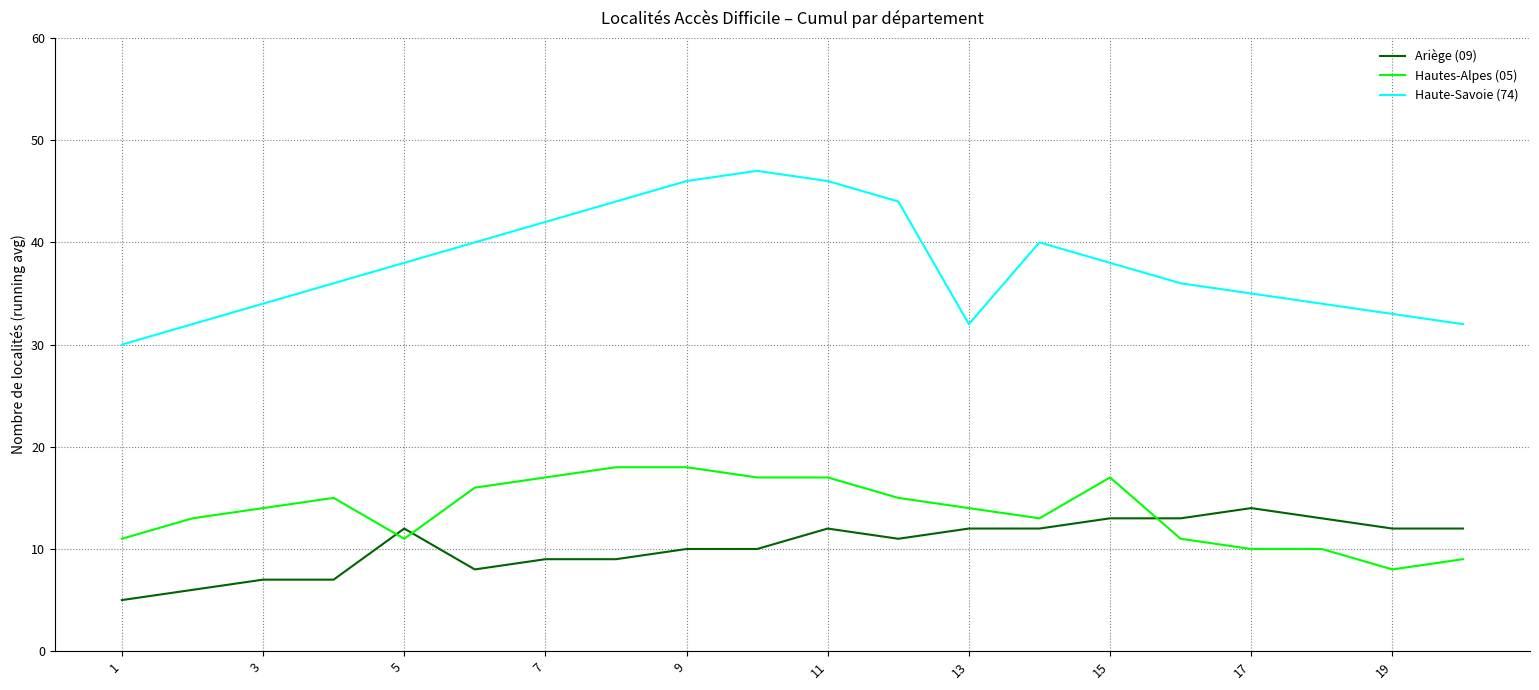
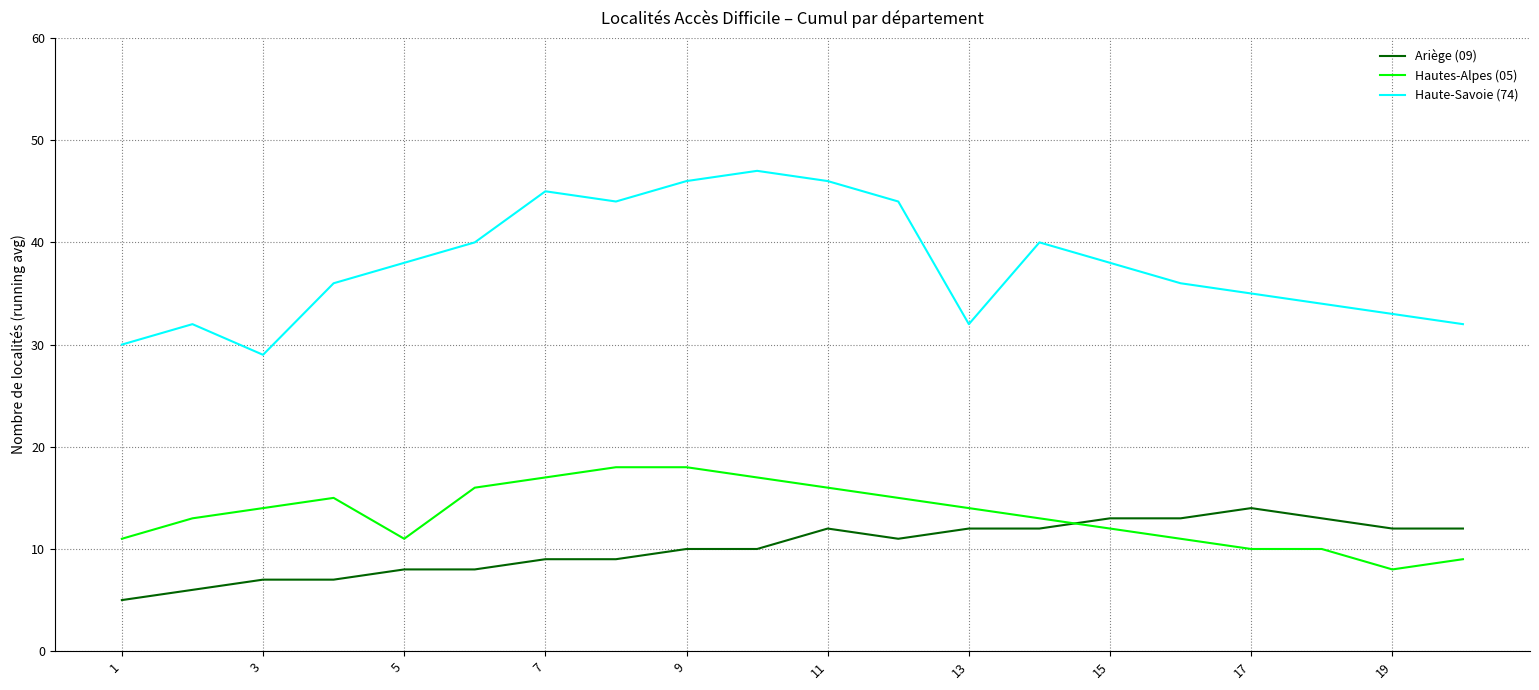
Haute-Savoie (74), 3: 34 -> 29
Ariège (09), 5: 12 -> 8
Haute-Savoie (74), 7: 42 -> 45
Hautes-Alpes (05), 11: 17 -> 16
Hautes-Alpes (05), 15: 17 -> 12
